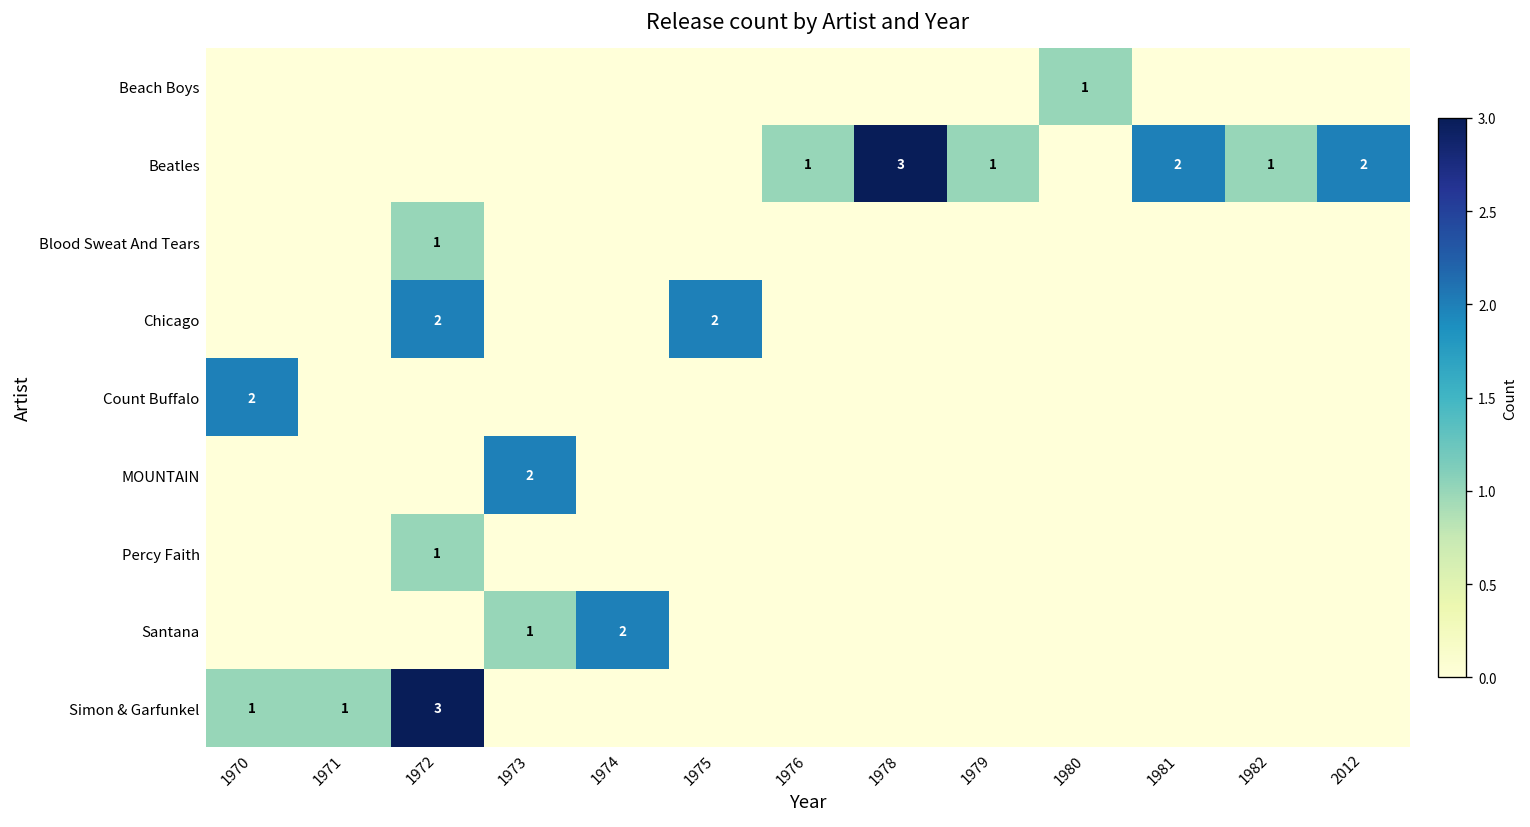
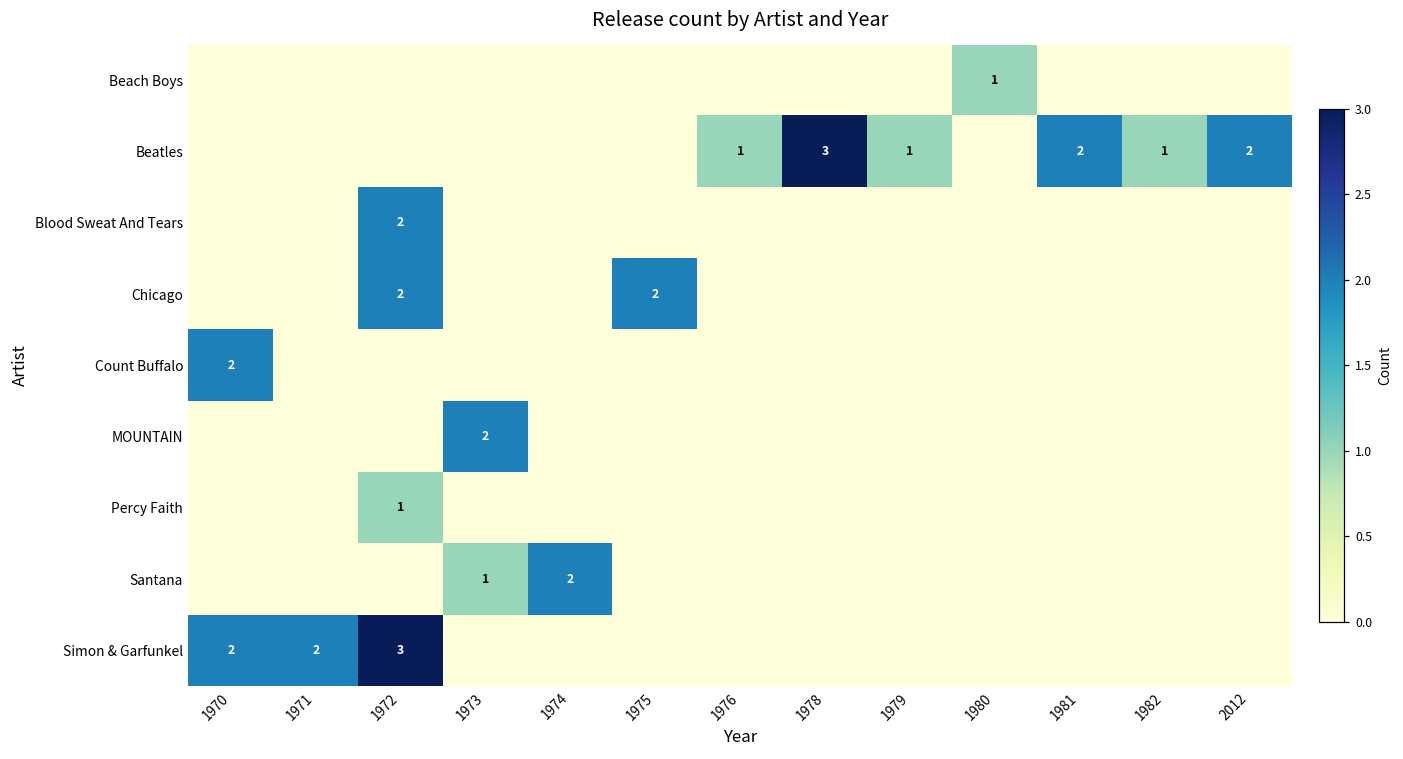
Blood Sweat And Tears, 1972: 1 -> 2
Simon & Garfunkel, 1970: 1 -> 2
Simon & Garfunkel, 1971: 1 -> 2
